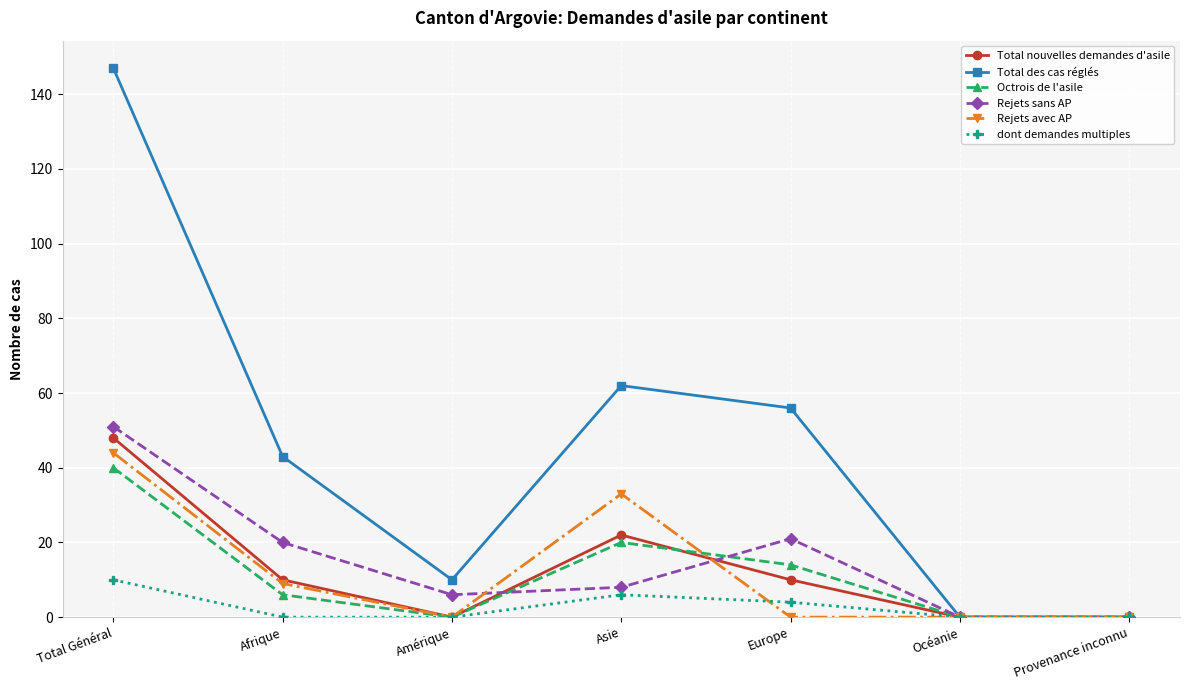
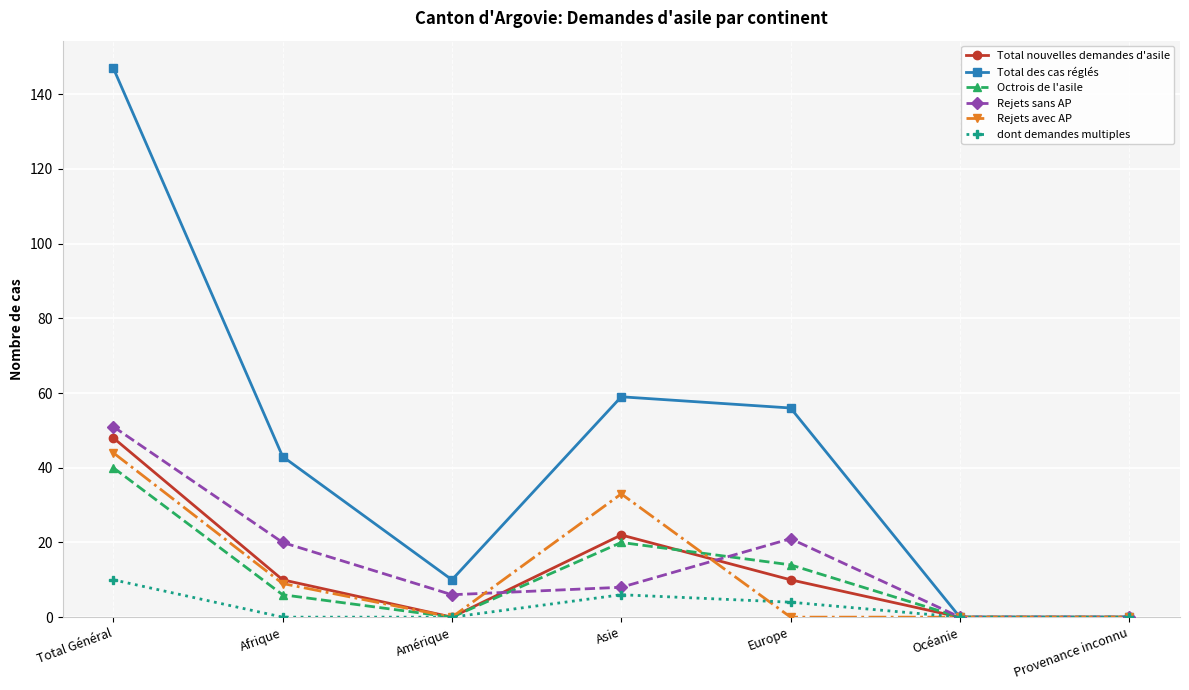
Total des cas réglés, Asie: 62 -> 59
